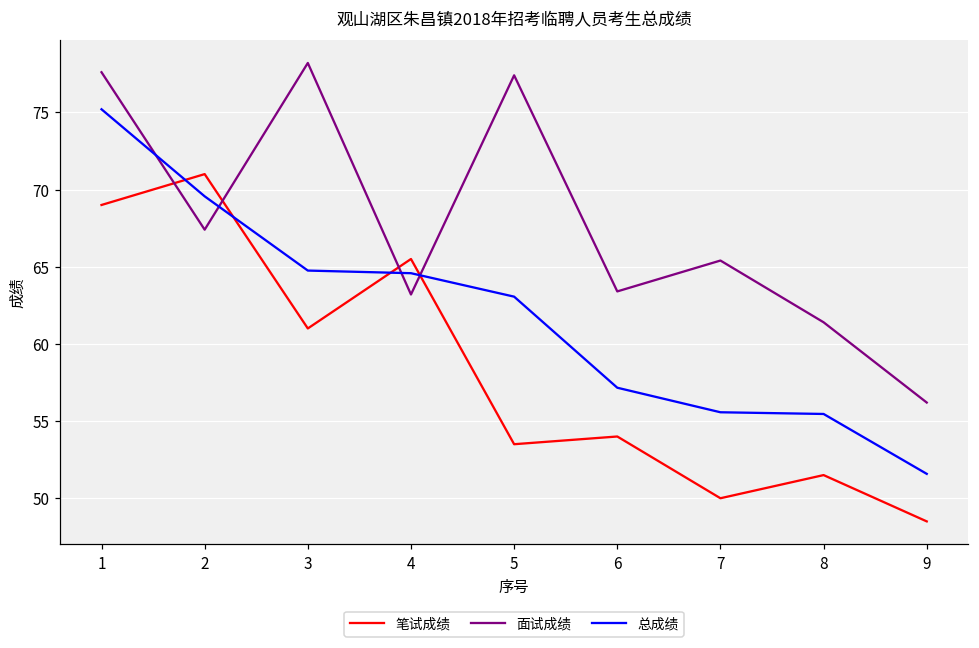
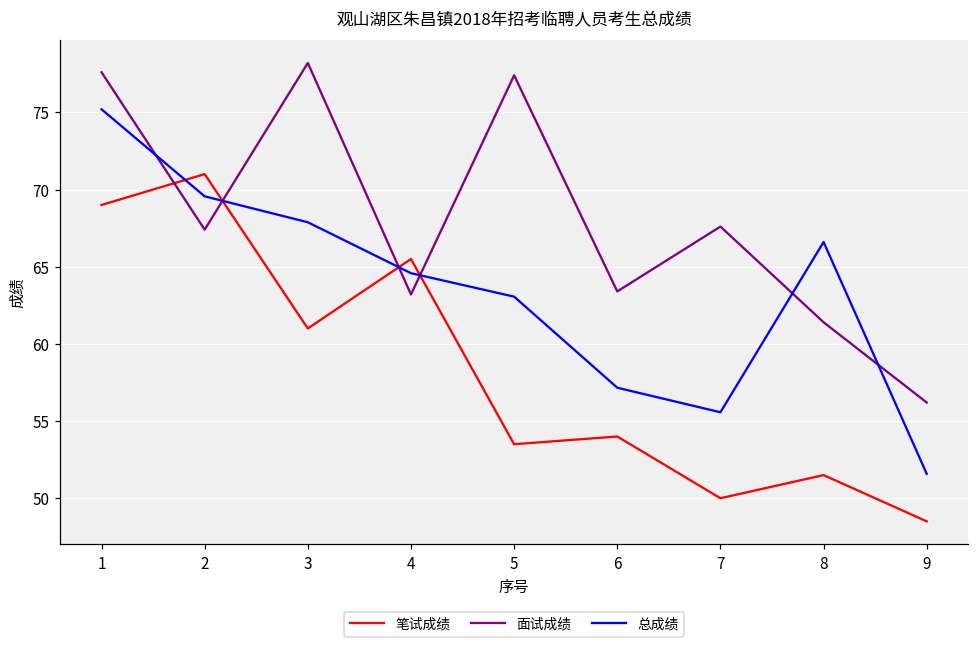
总成绩, 3: 64.8 -> 67.9
面试成绩, 7: 65.4 -> 67.6
总成绩, 8: 55.5 -> 66.6
